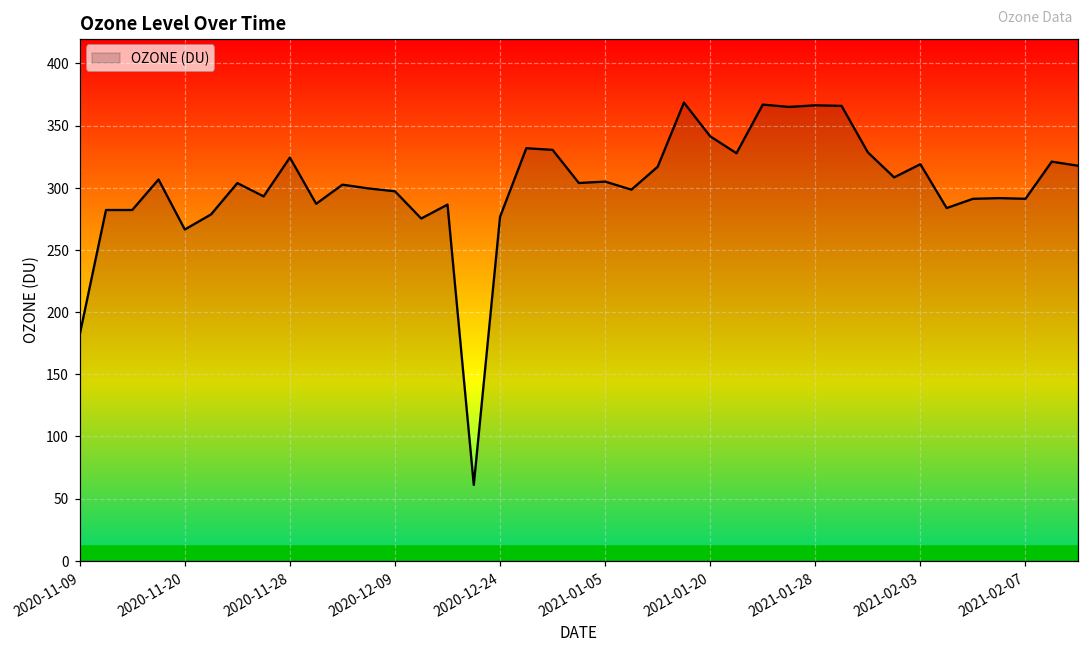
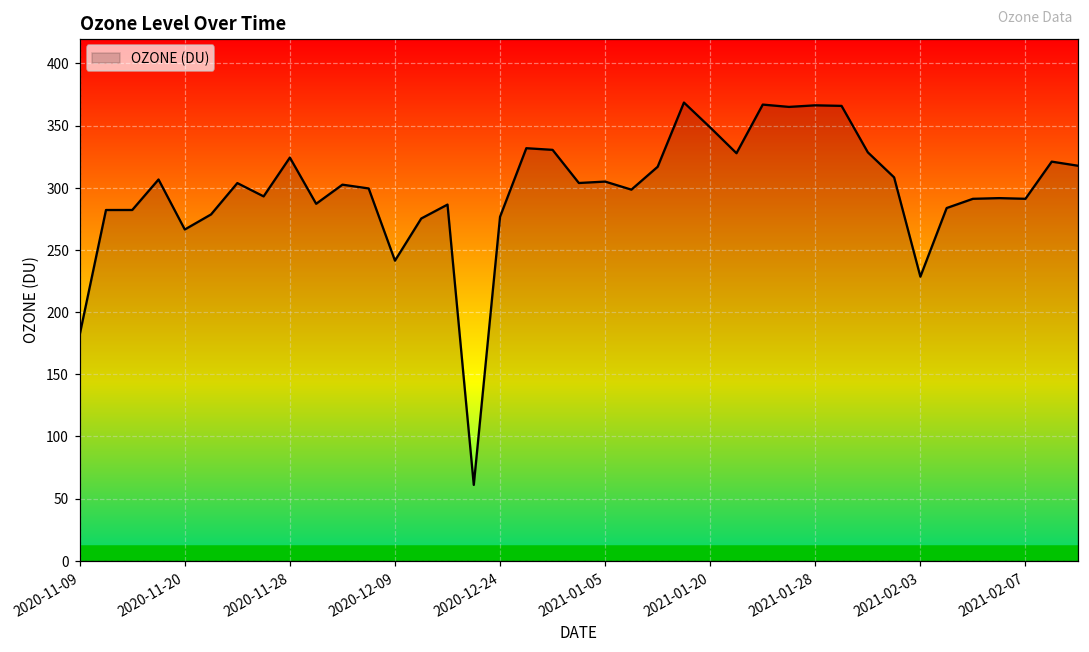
2020-12-09: 297 -> 241
2021-01-20: 341 -> 349
2021-02-03: 319 -> 229
